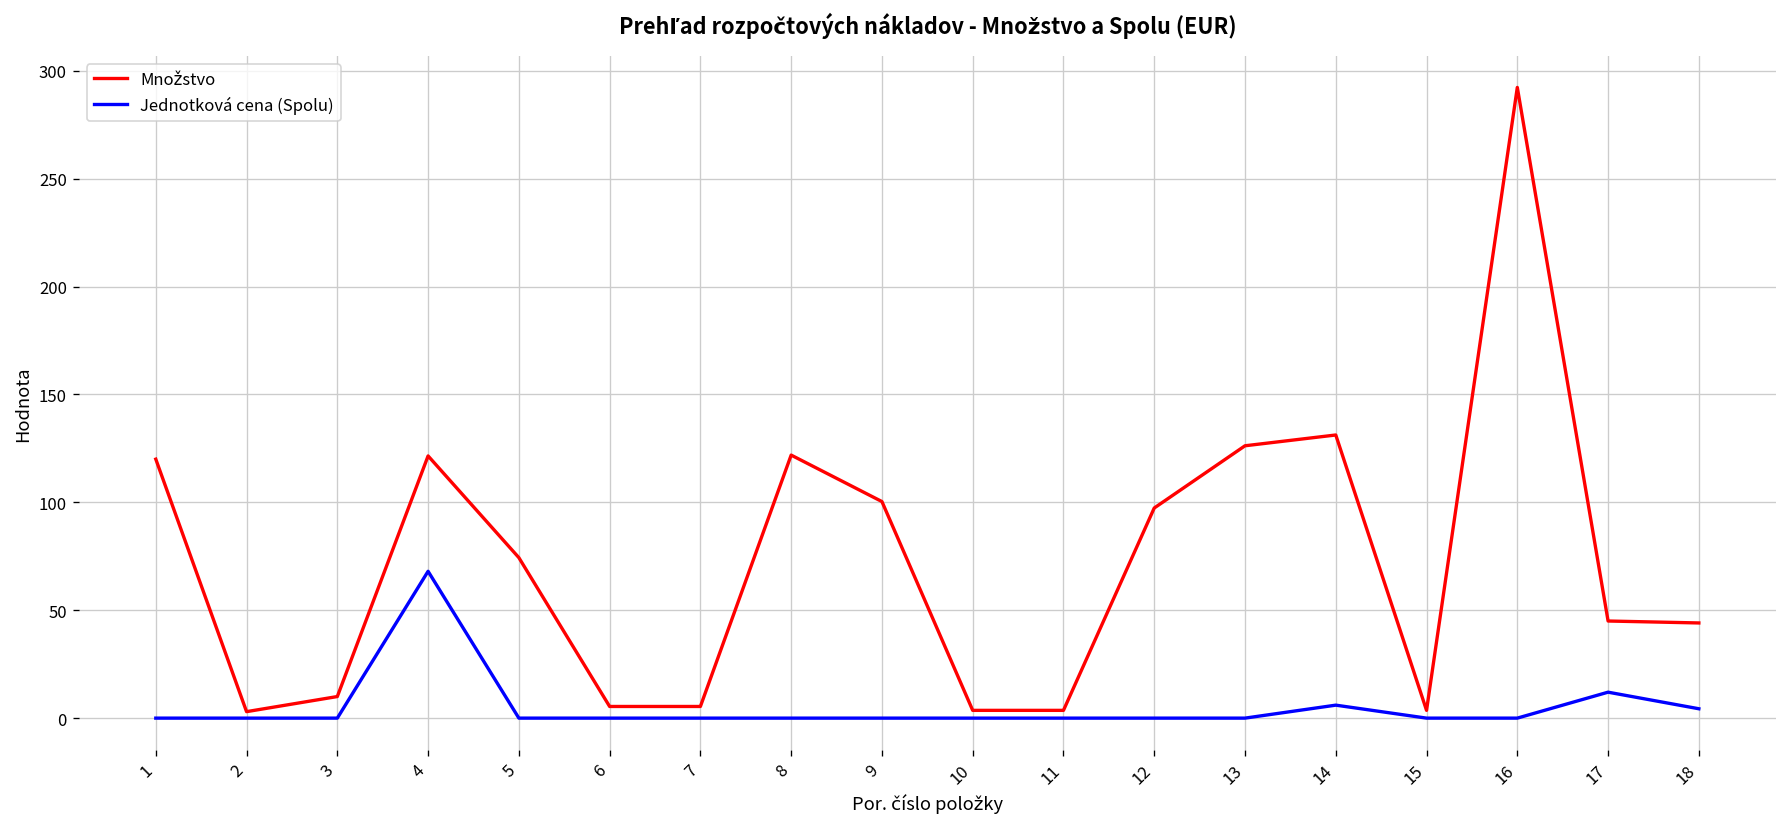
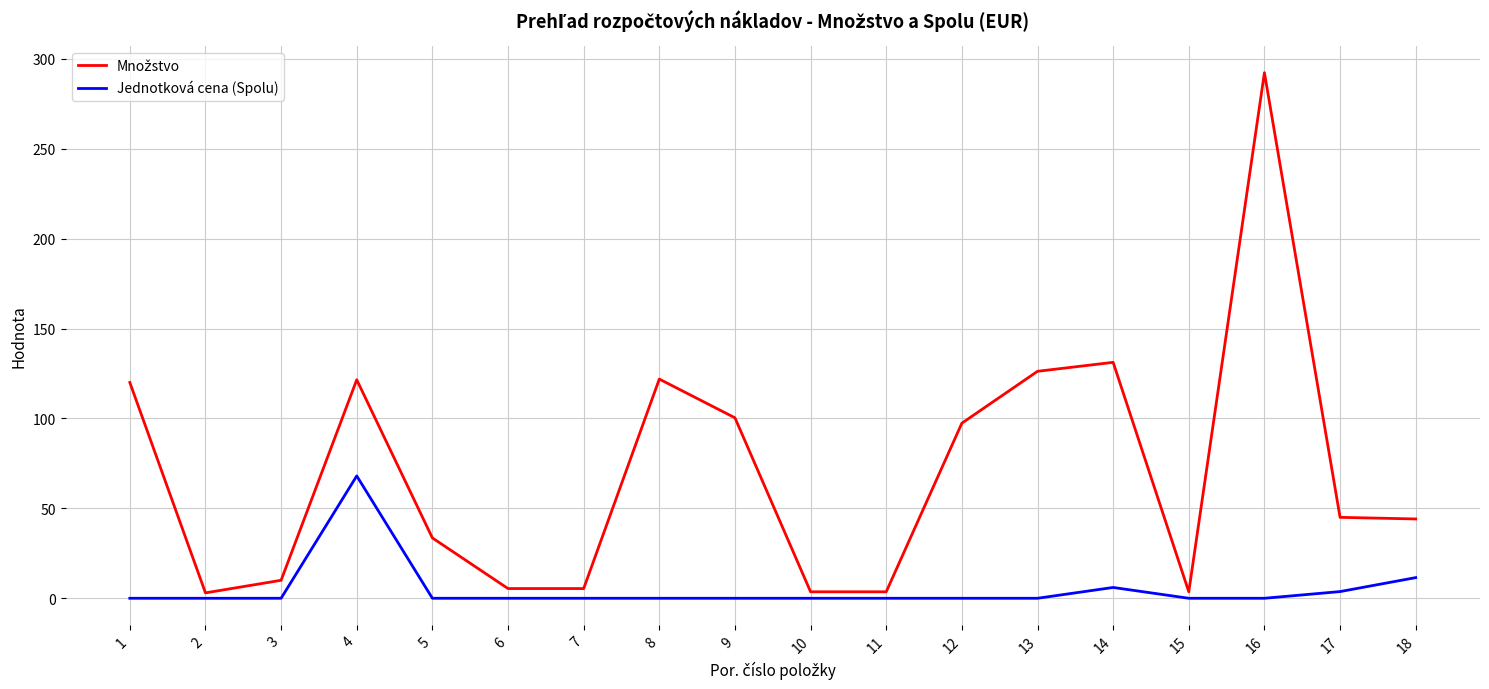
Množstvo, 5: 74 -> 34
Jednotková cena (Spolu), 17: 12 -> 4
Jednotková cena (Spolu), 18: 4 -> 11
